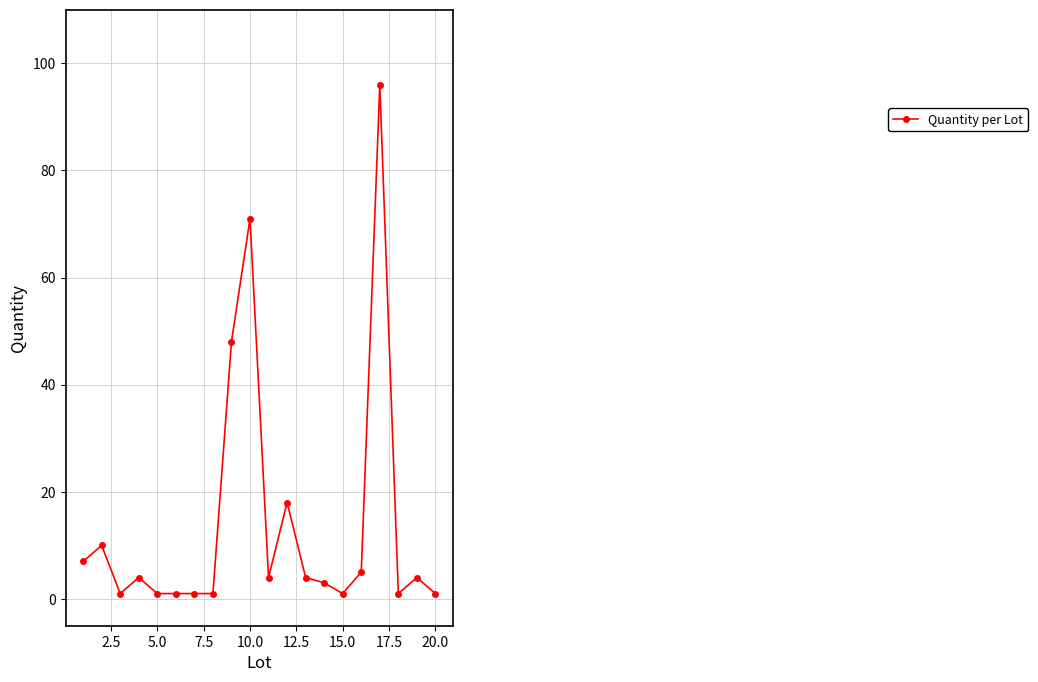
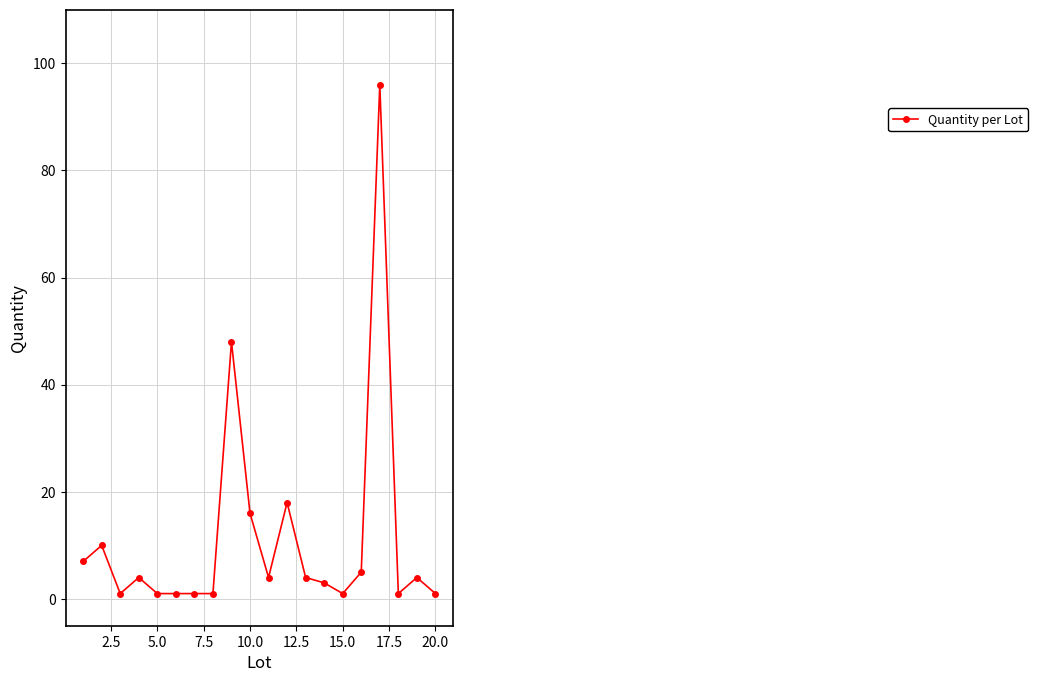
10.0: 71 -> 16
